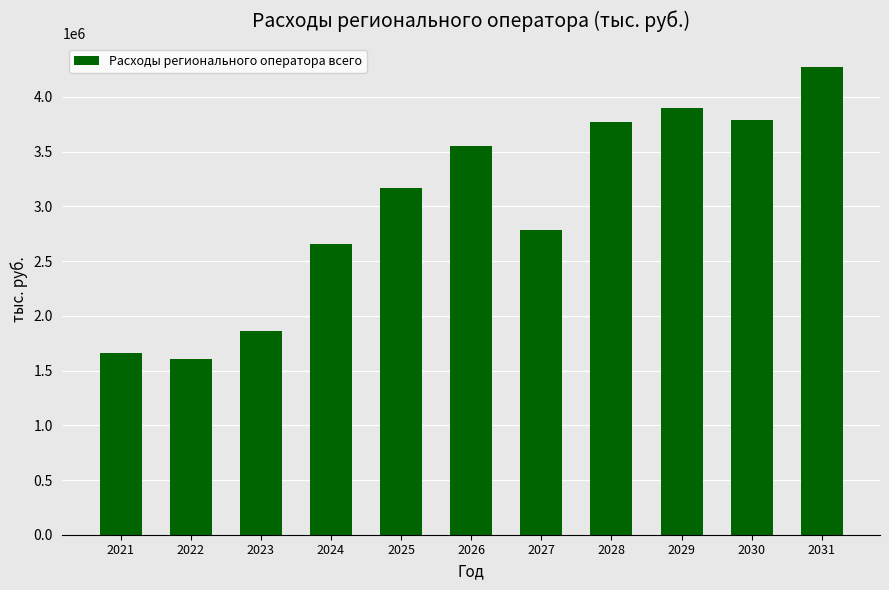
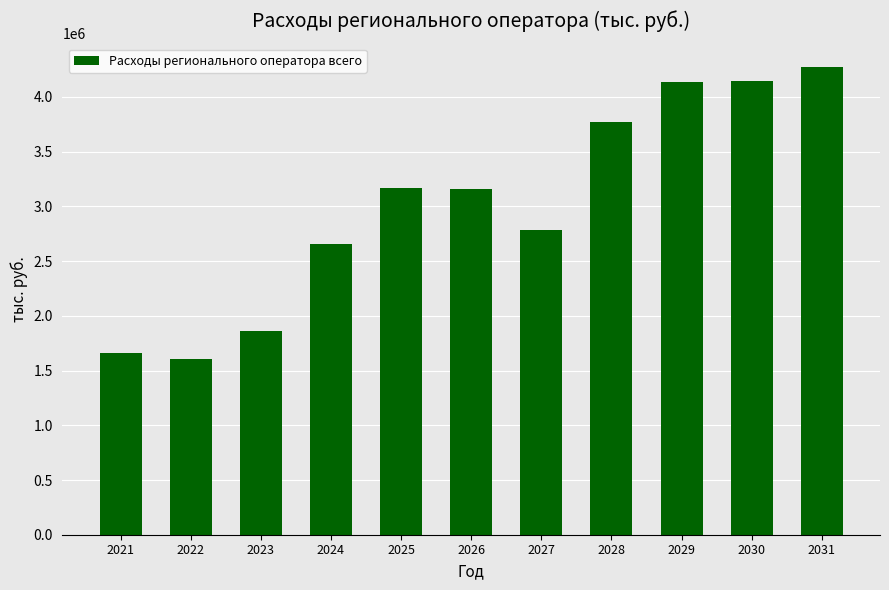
2026: 3560000 -> 3160000
2029: 3900000 -> 4130000
2030: 3790000 -> 4150000
